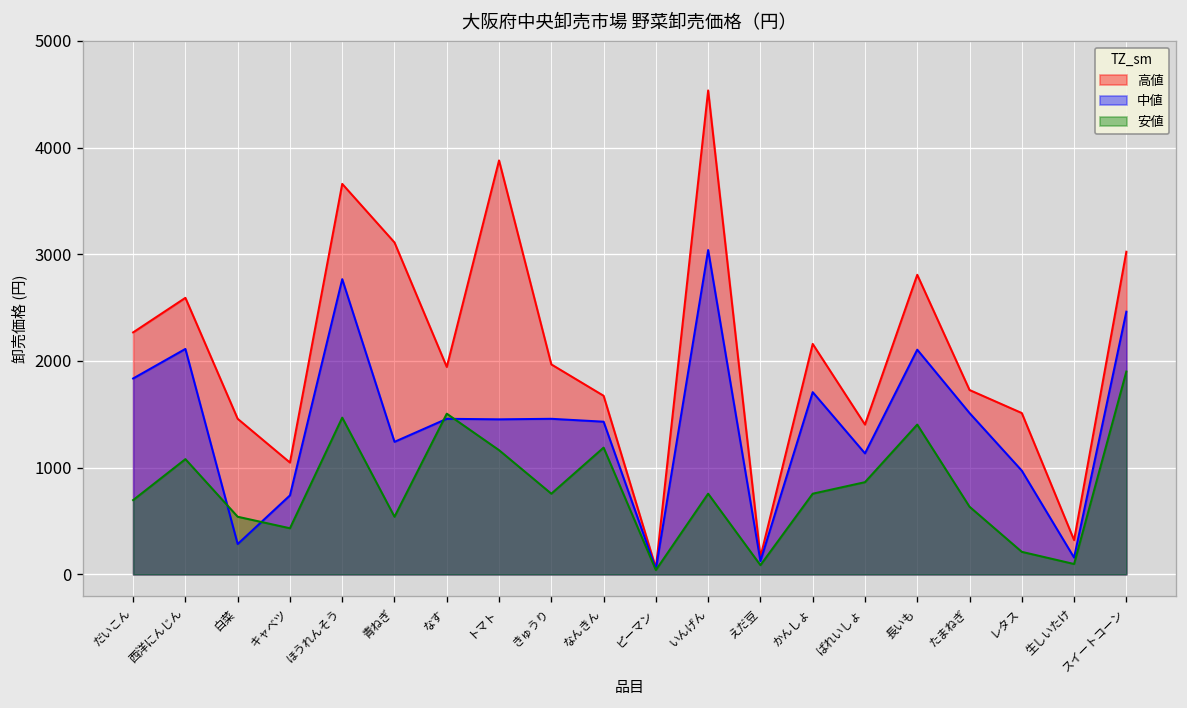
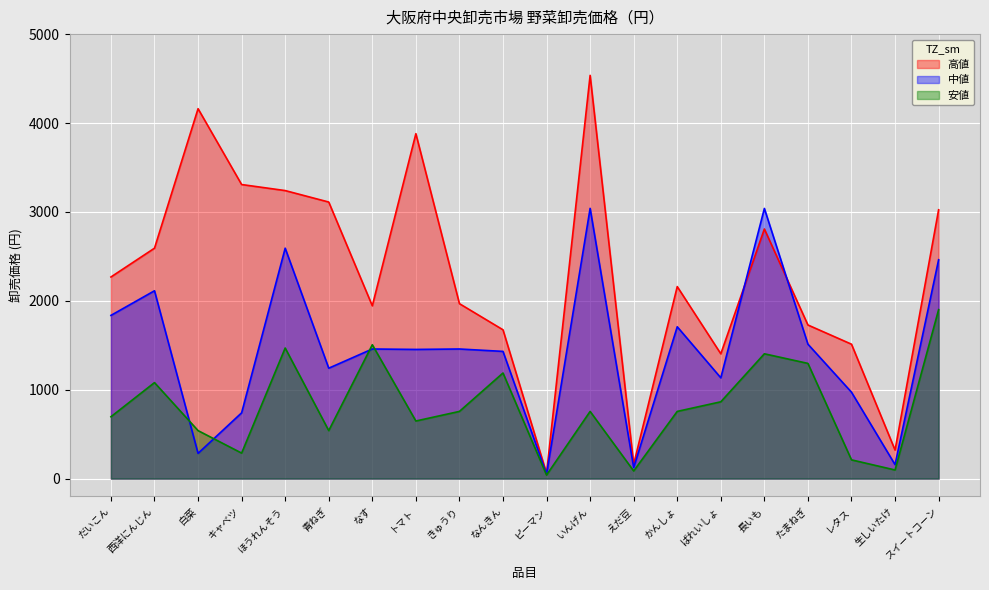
高値, 白菜: 1500 -> 4200
高値, キャベツ: 1000 -> 3300
安値, キャベツ: 400 -> 300
高値, ほうれんそう: 3700 -> 3200
中値, ほうれんそう: 2800 -> 2600
安値, トマト: 1200 -> 600
中値, 長いも: 2100 -> 3000
安値, たまねぎ: 600 -> 1300
